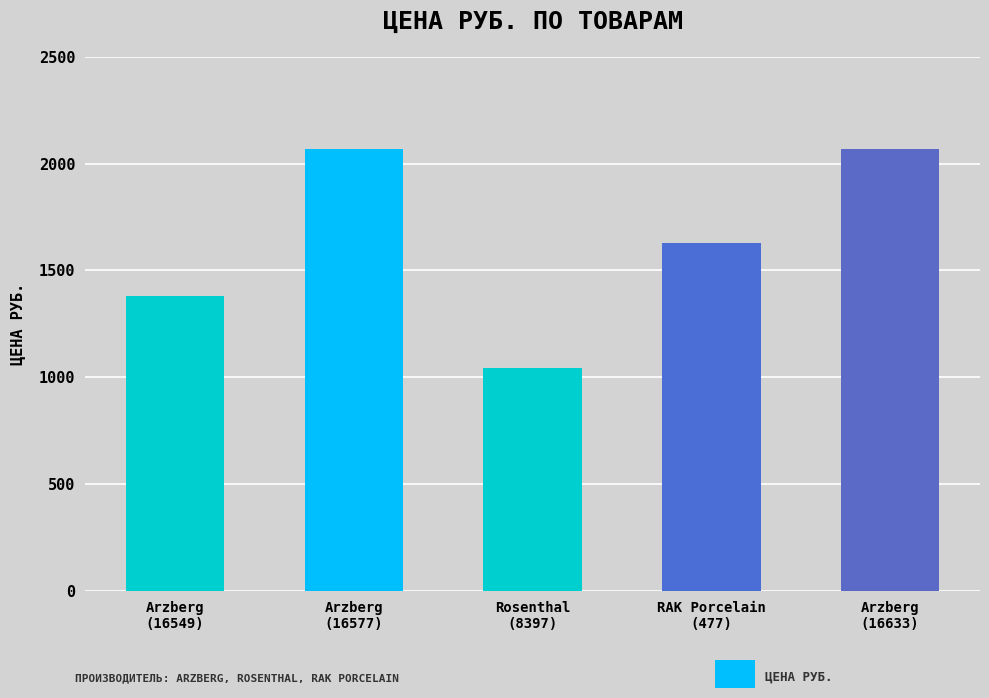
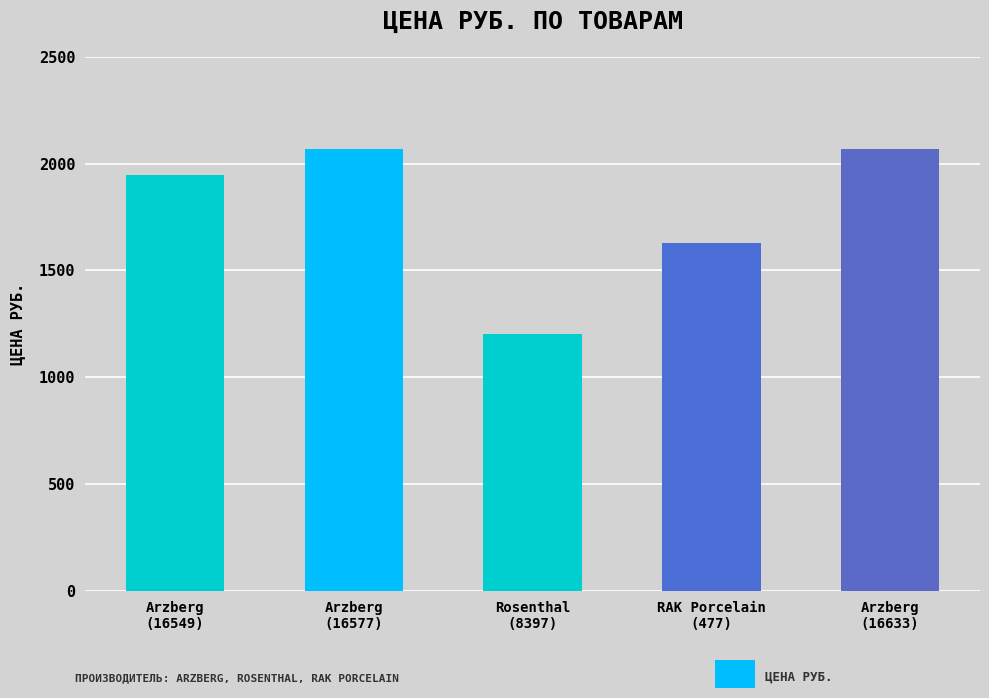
Arzberg (16549): 1380 -> 1950
Rosenthal (8397): 1040 -> 1210
